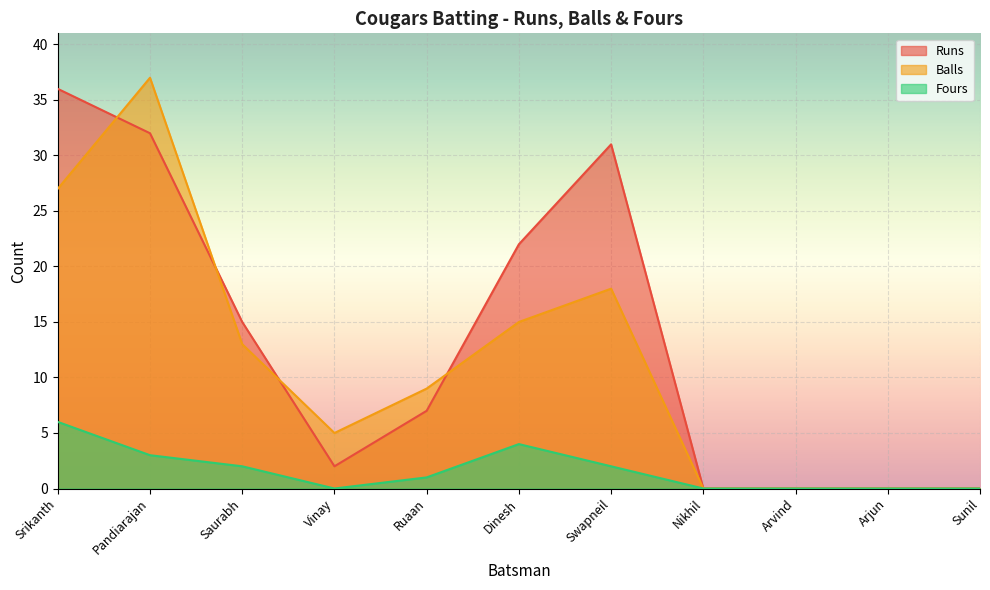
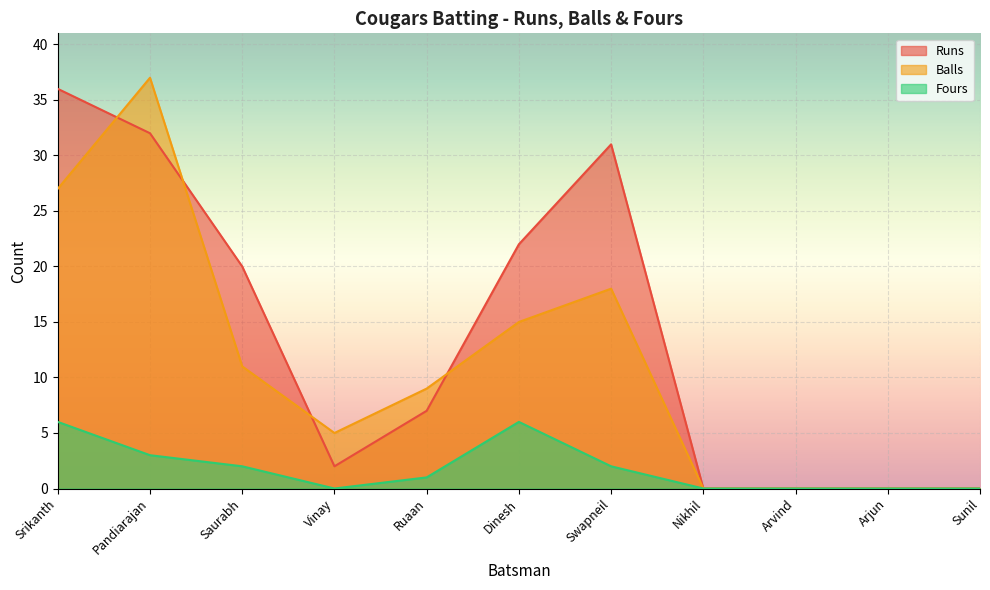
Runs, Saurabh: 15 -> 20
Balls, Saurabh: 13 -> 11
Fours, Dinesh: 4 -> 6
